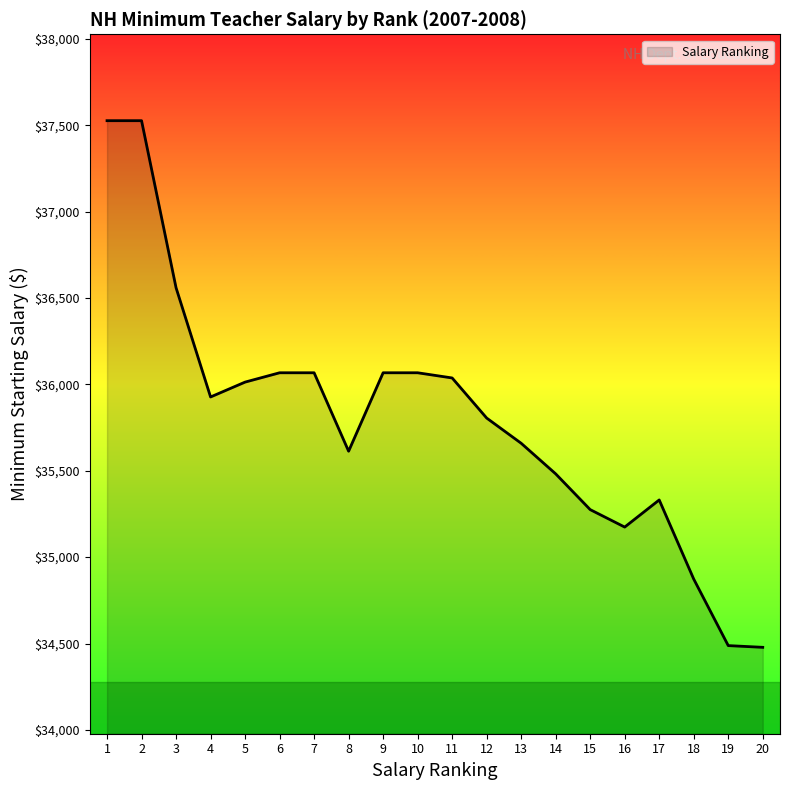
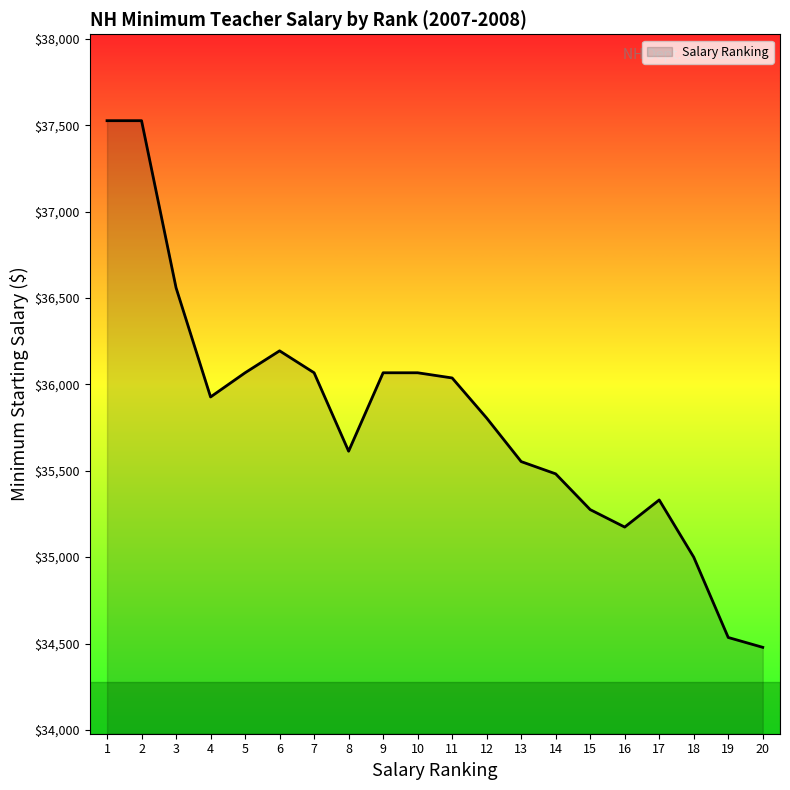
5: $36,010 -> $36,070
6: $36,070 -> $36,190
13: $35,660 -> $35,550
18: $34,870 -> $35,000
19: $34,490 -> $34,540
